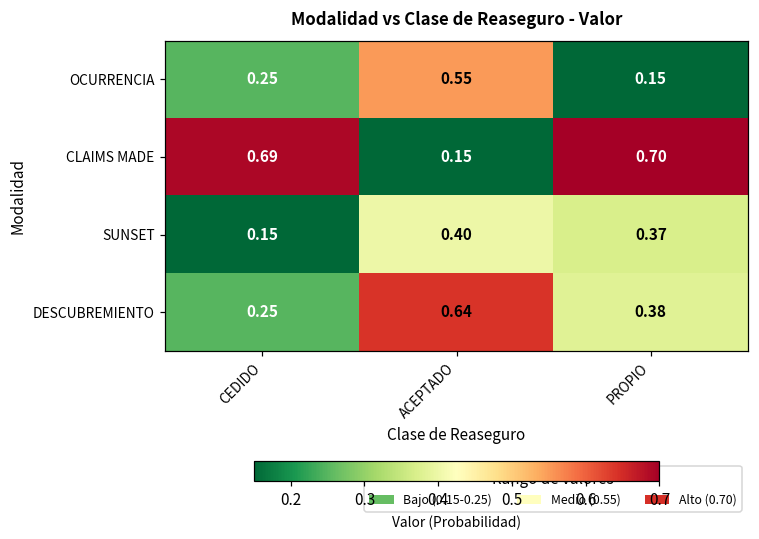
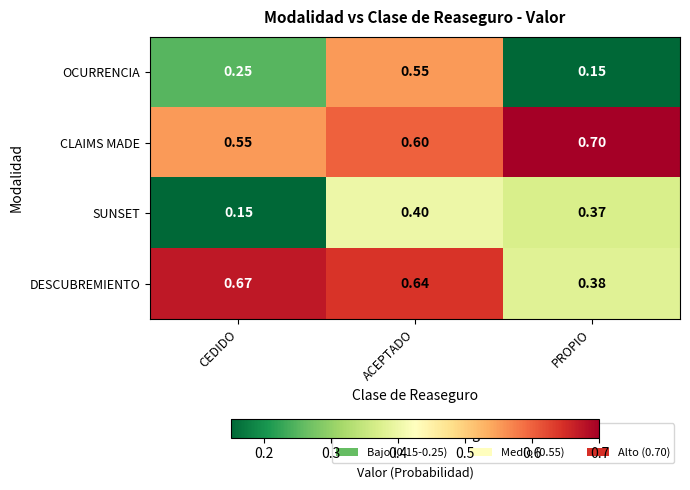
CLAIMS MADE, CEDIDO: 0.69 -> 0.55
CLAIMS MADE, ACEPTADO: 0.15 -> 0.60
DESCUBREMIENTO, CEDIDO: 0.25 -> 0.67
